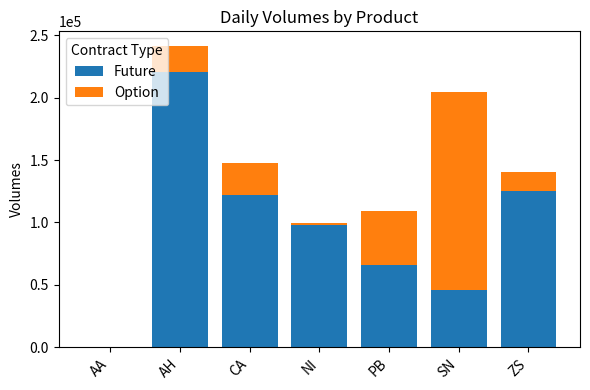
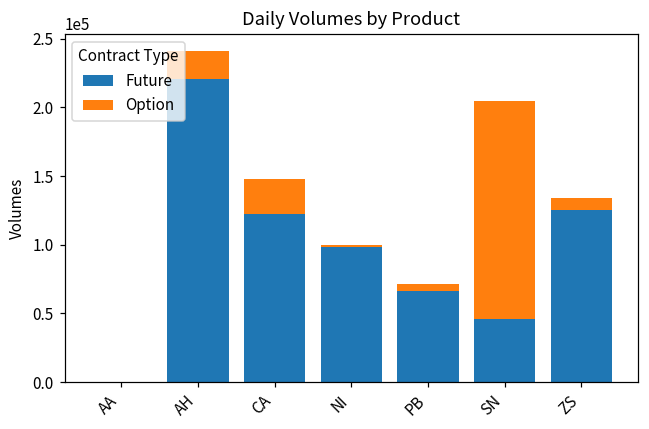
Option, PB: 43000 -> 5000
Option, ZS: 15000 -> 8000
